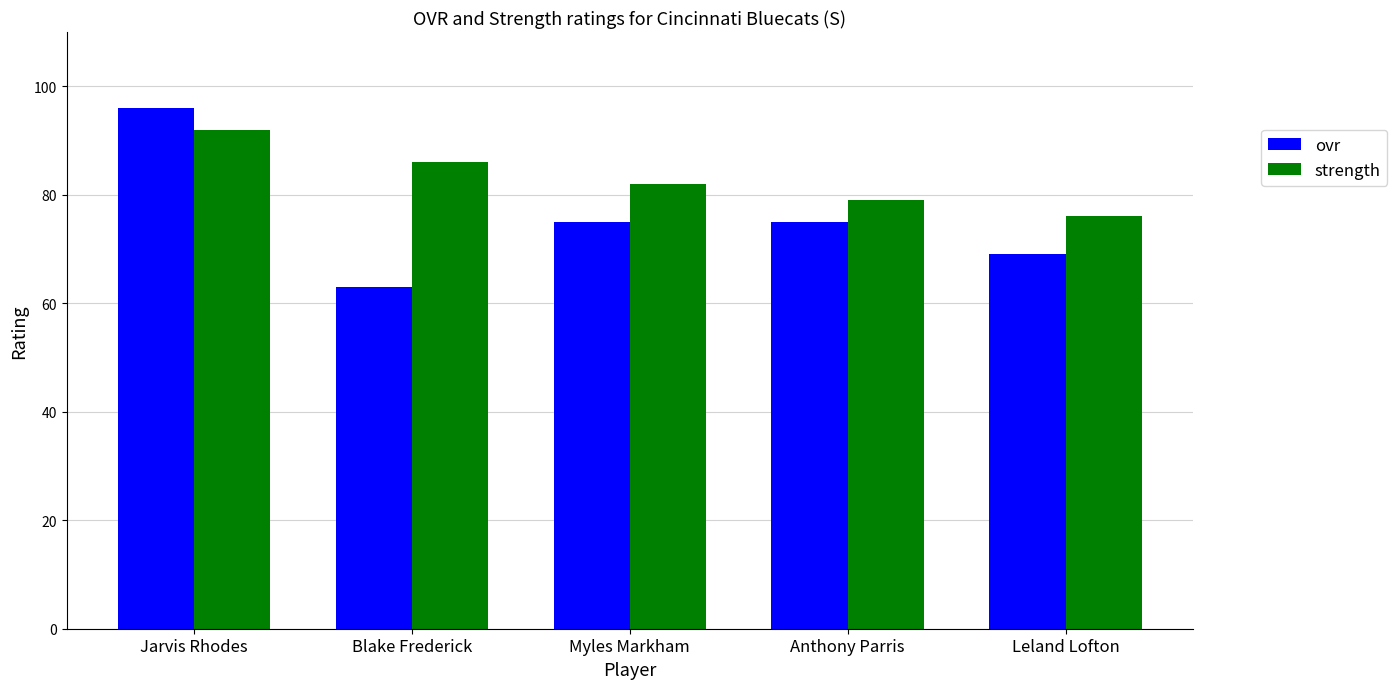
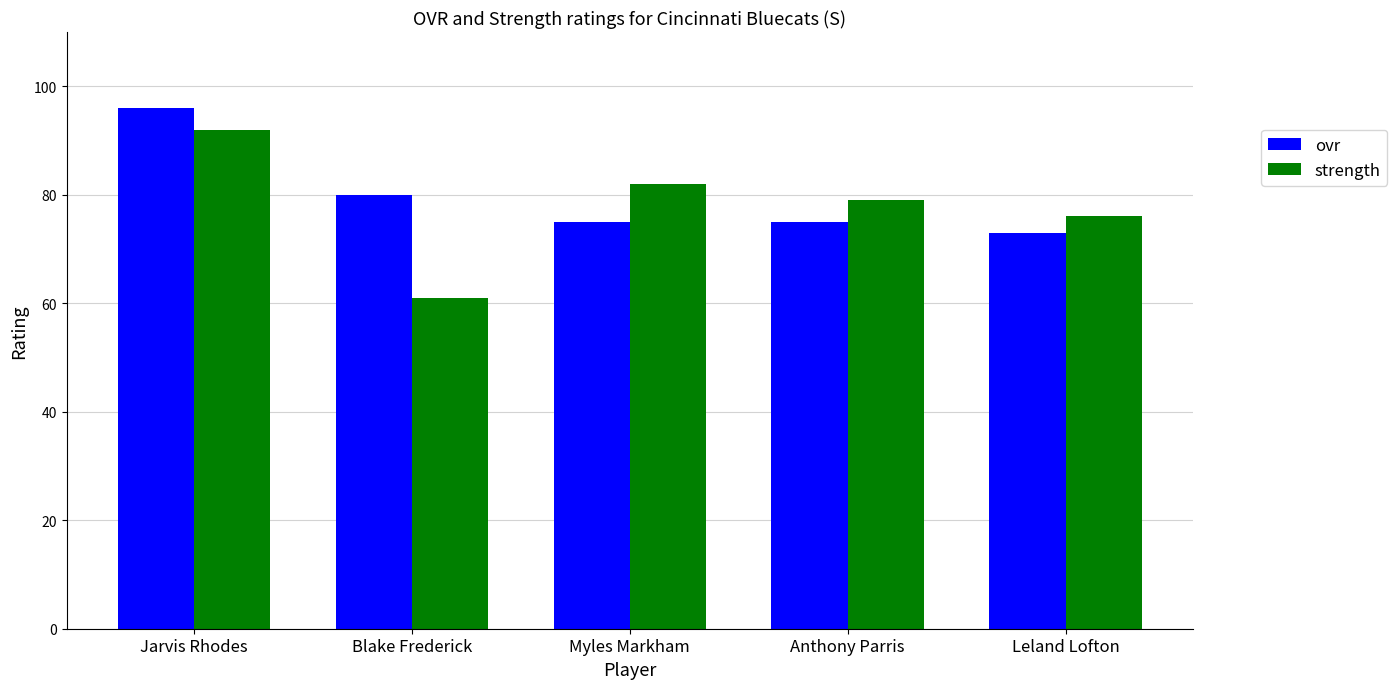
ovr, Blake Frederick: 63 -> 80
strength, Blake Frederick: 86 -> 61
ovr, Leland Lofton: 69 -> 73
